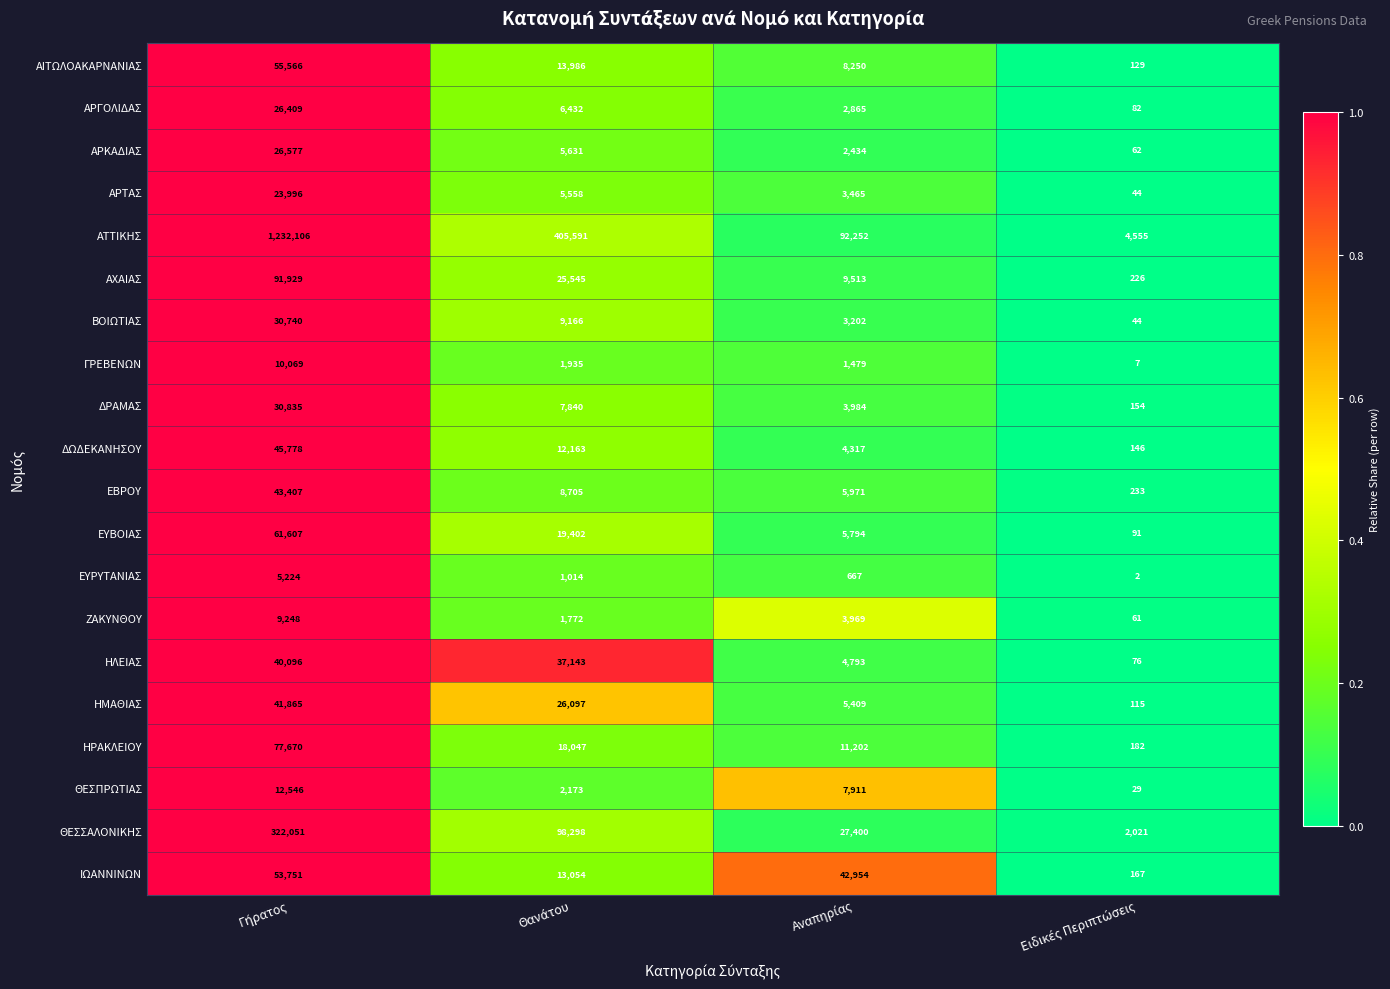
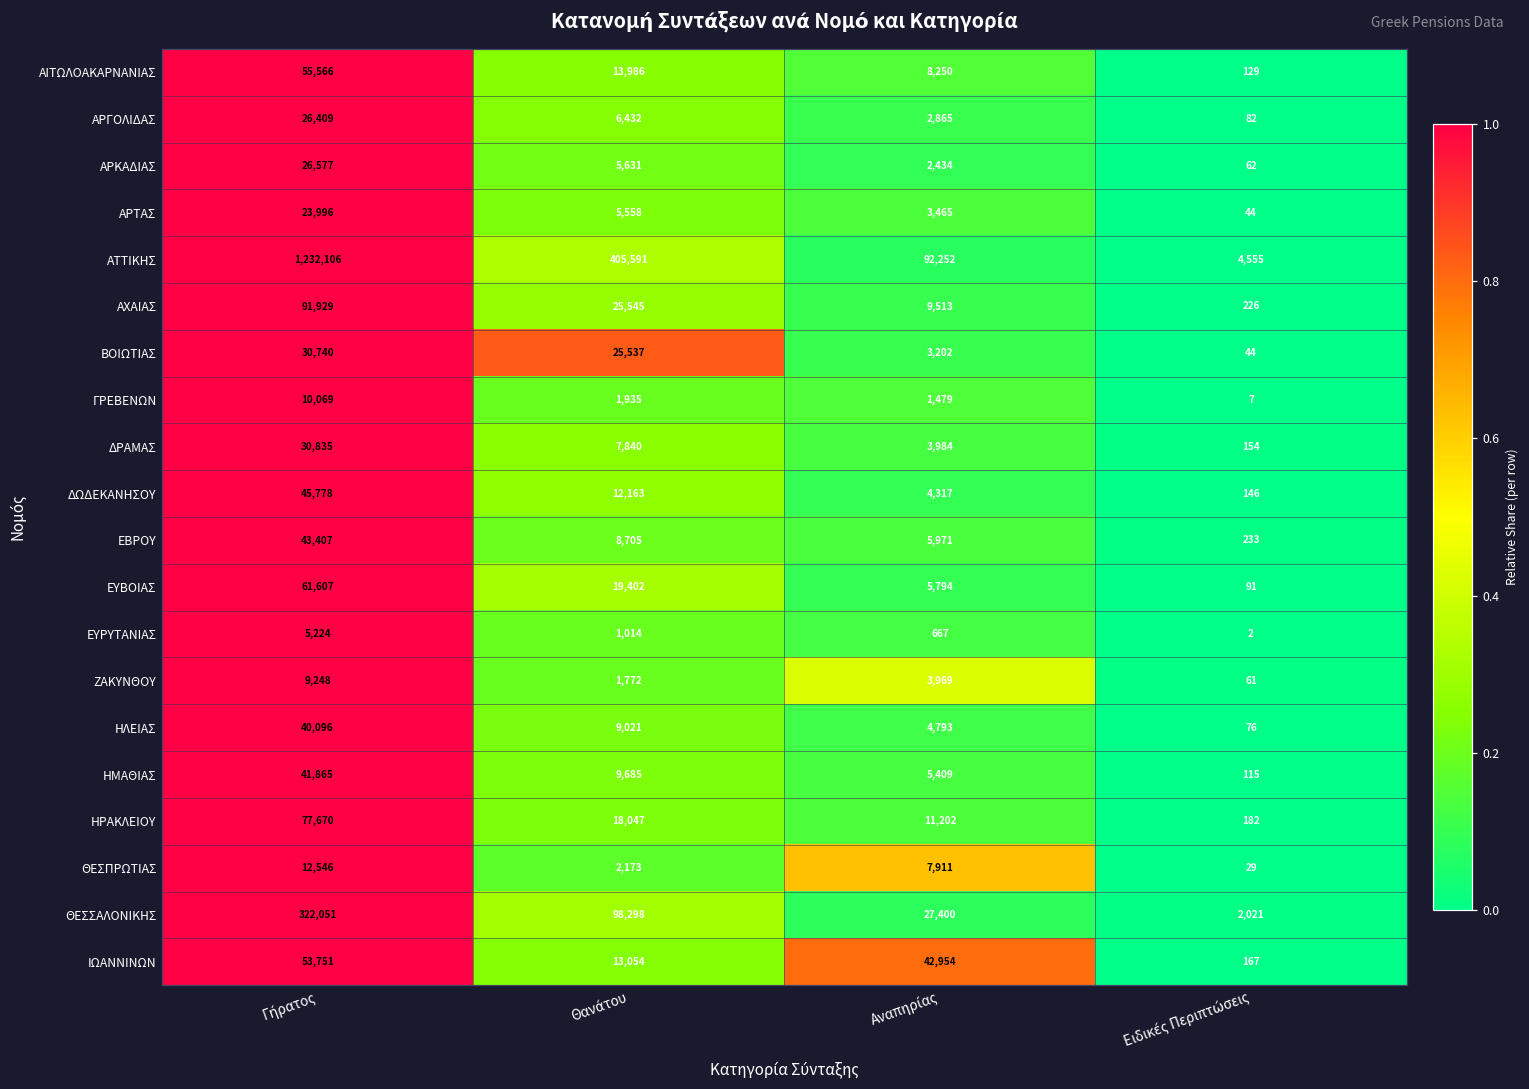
ΒΟΙΩΤΙΑΣ, Θανάτου: 9,166 -> 25,537
ΗΛΕΙΑΣ, Θανάτου: 37,143 -> 9,021
ΗΜΑΘΙΑΣ, Θανάτου: 26,097 -> 9,685
